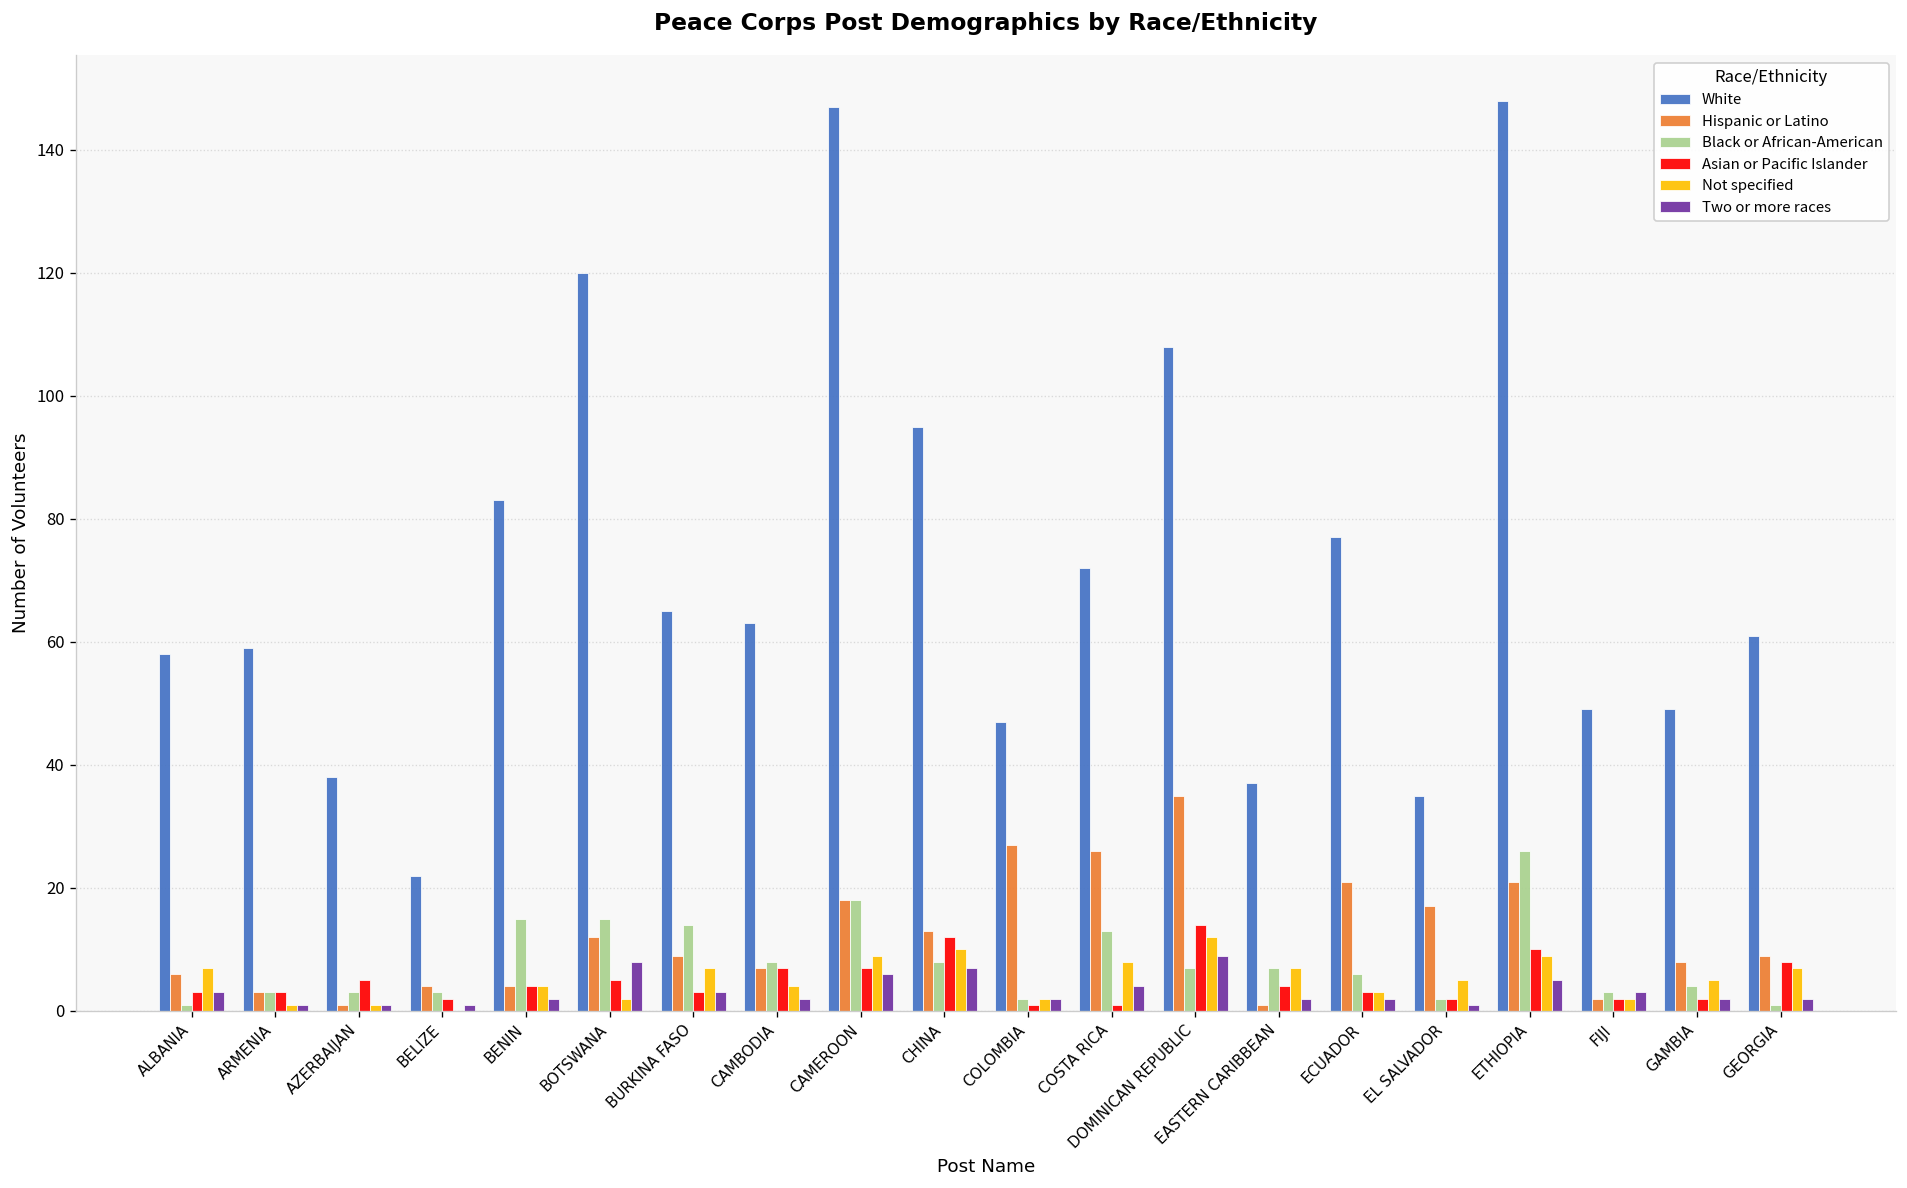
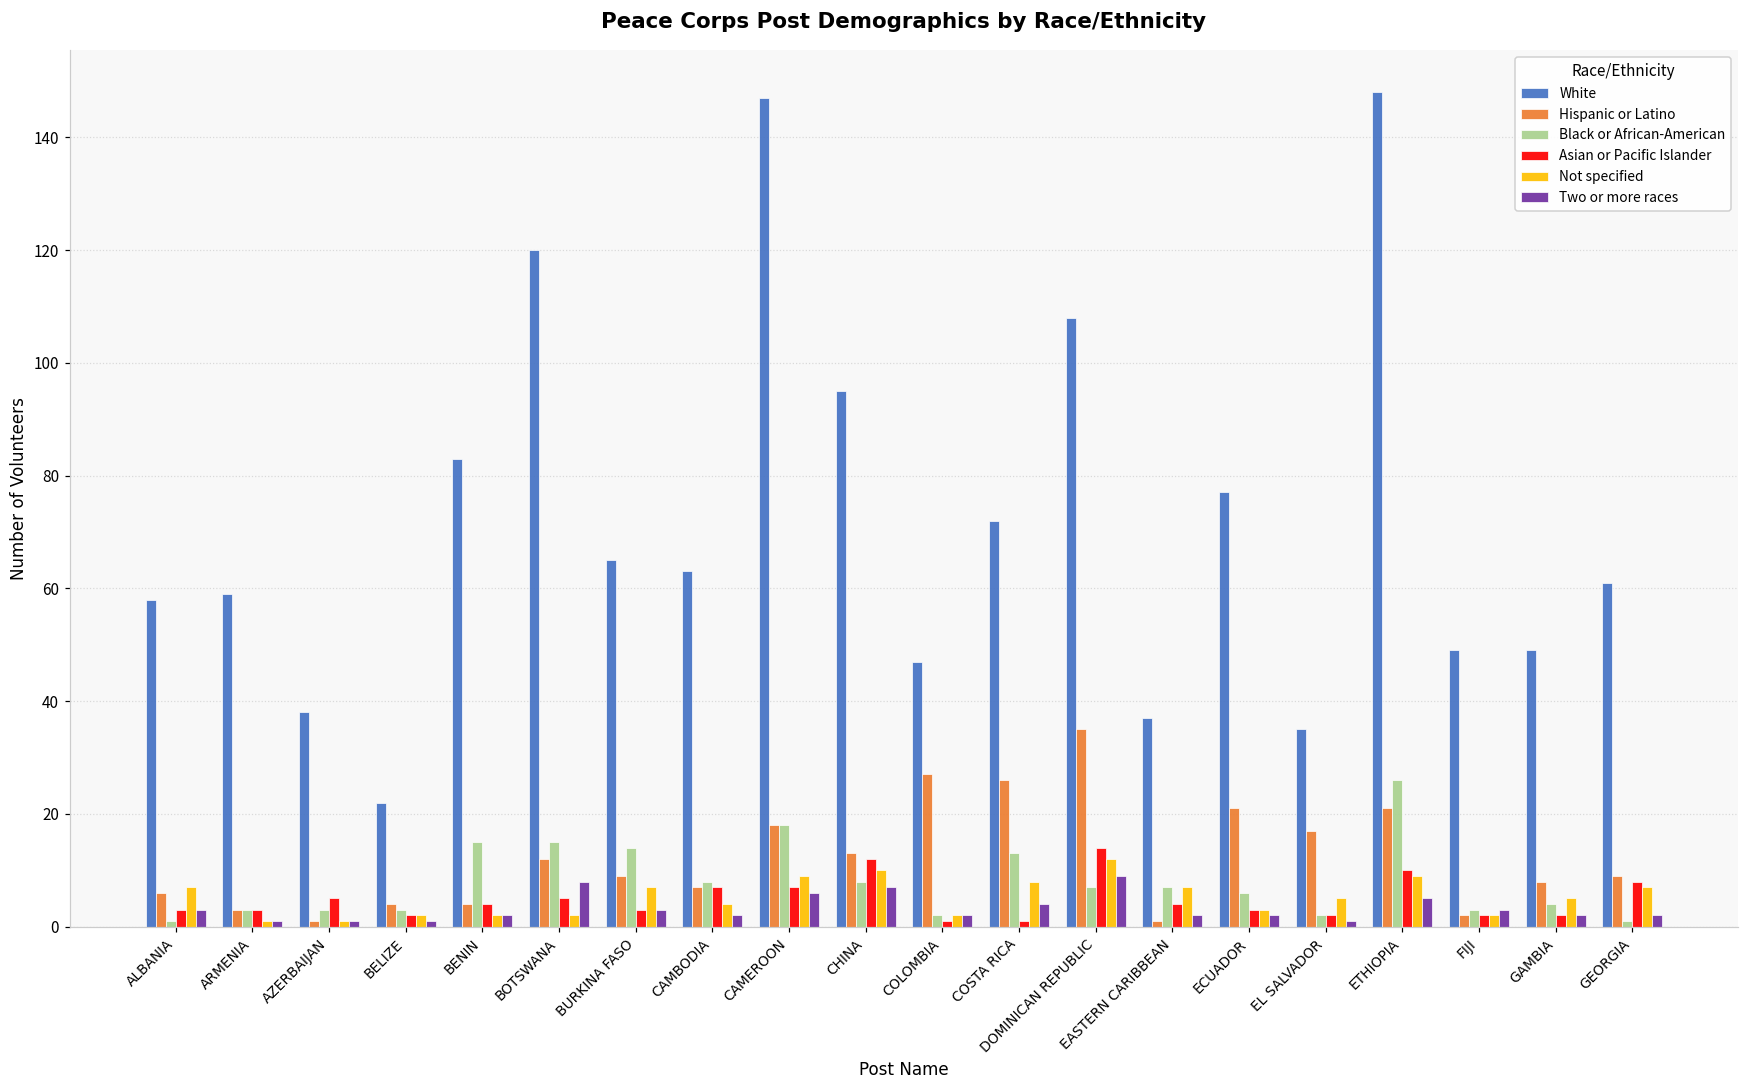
Not specified, BELIZE: 0 -> 2
Not specified, BENIN: 4 -> 2
